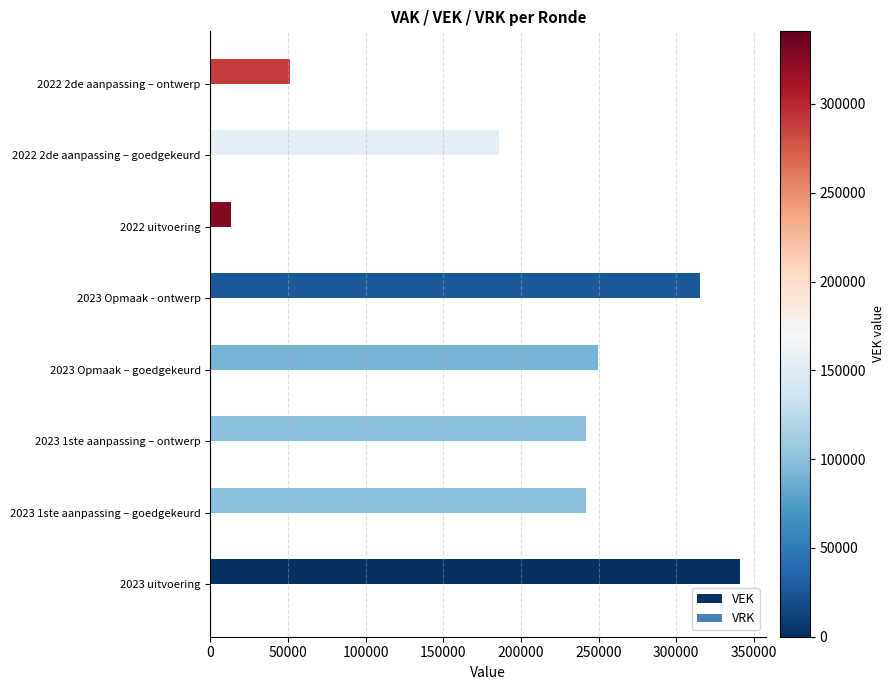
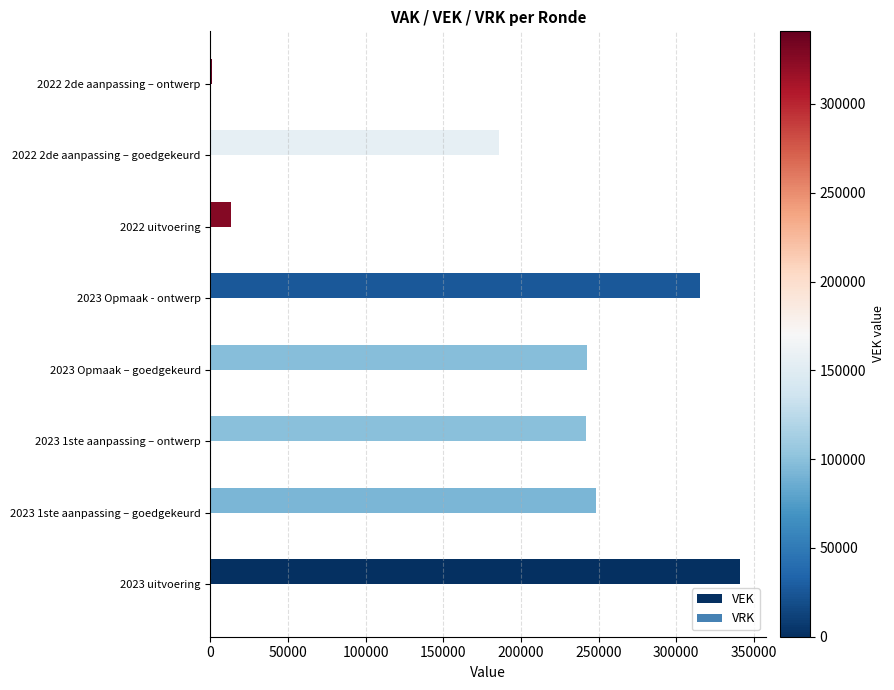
VEK, 2022 2de aanpassing – ontwerp: 51000 -> 1000
VEK, 2023 Opmaak – goedgekeurd: 250000 -> 243000
VEK, 2023 1ste aanpassing – goedgekeurd: 242000 -> 249000
